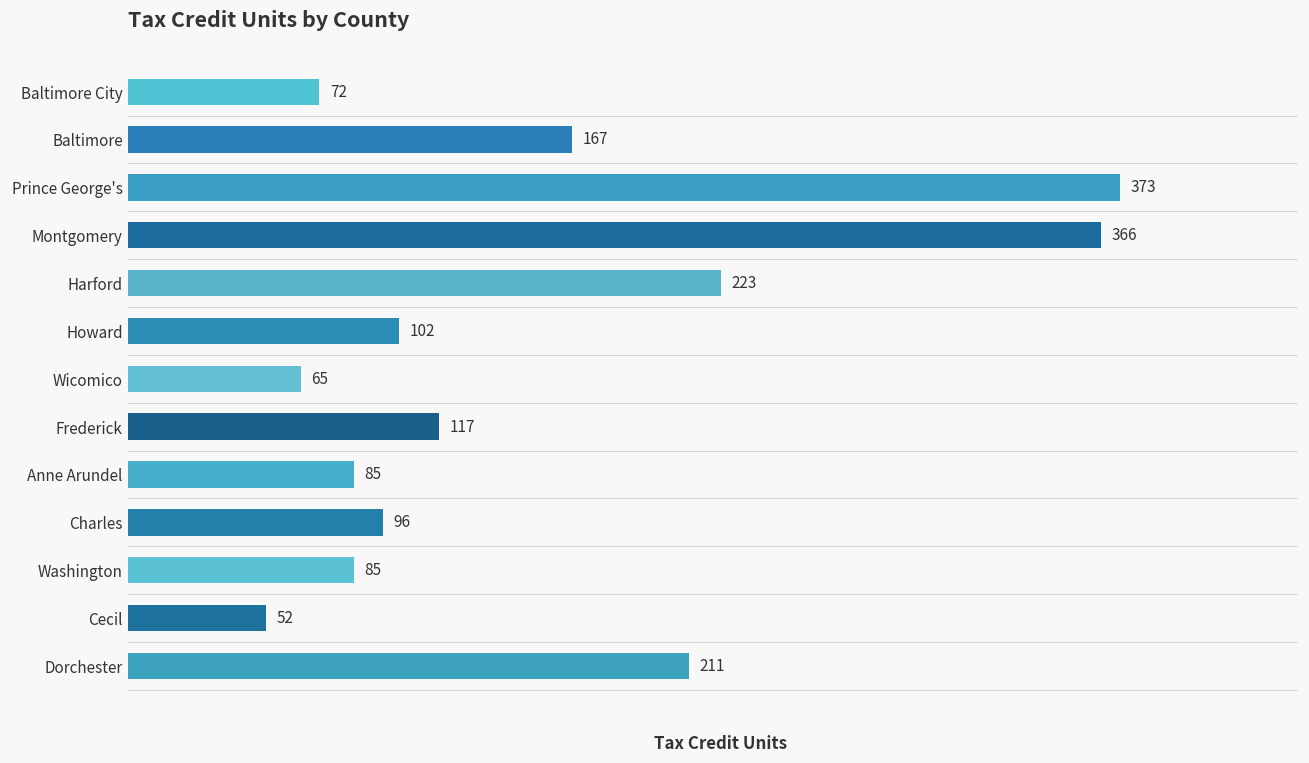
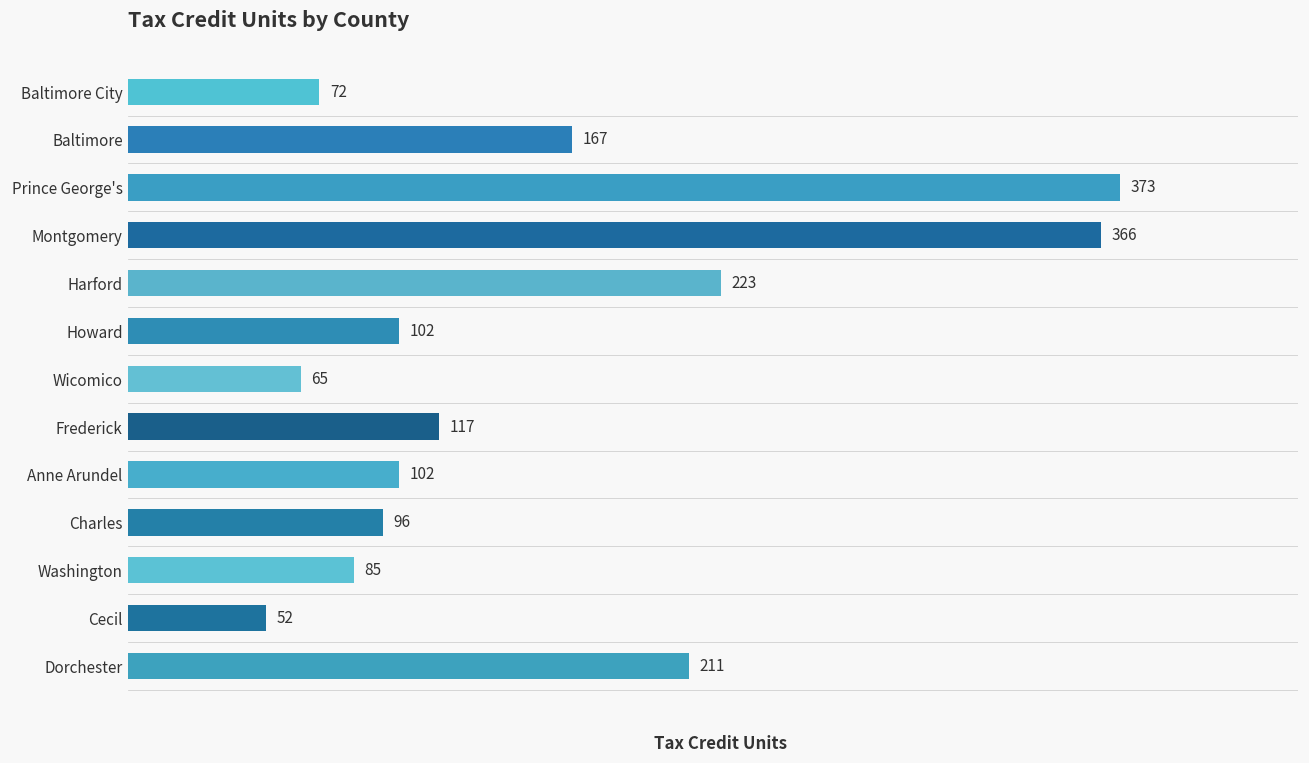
Anne Arundel: 85 -> 102
